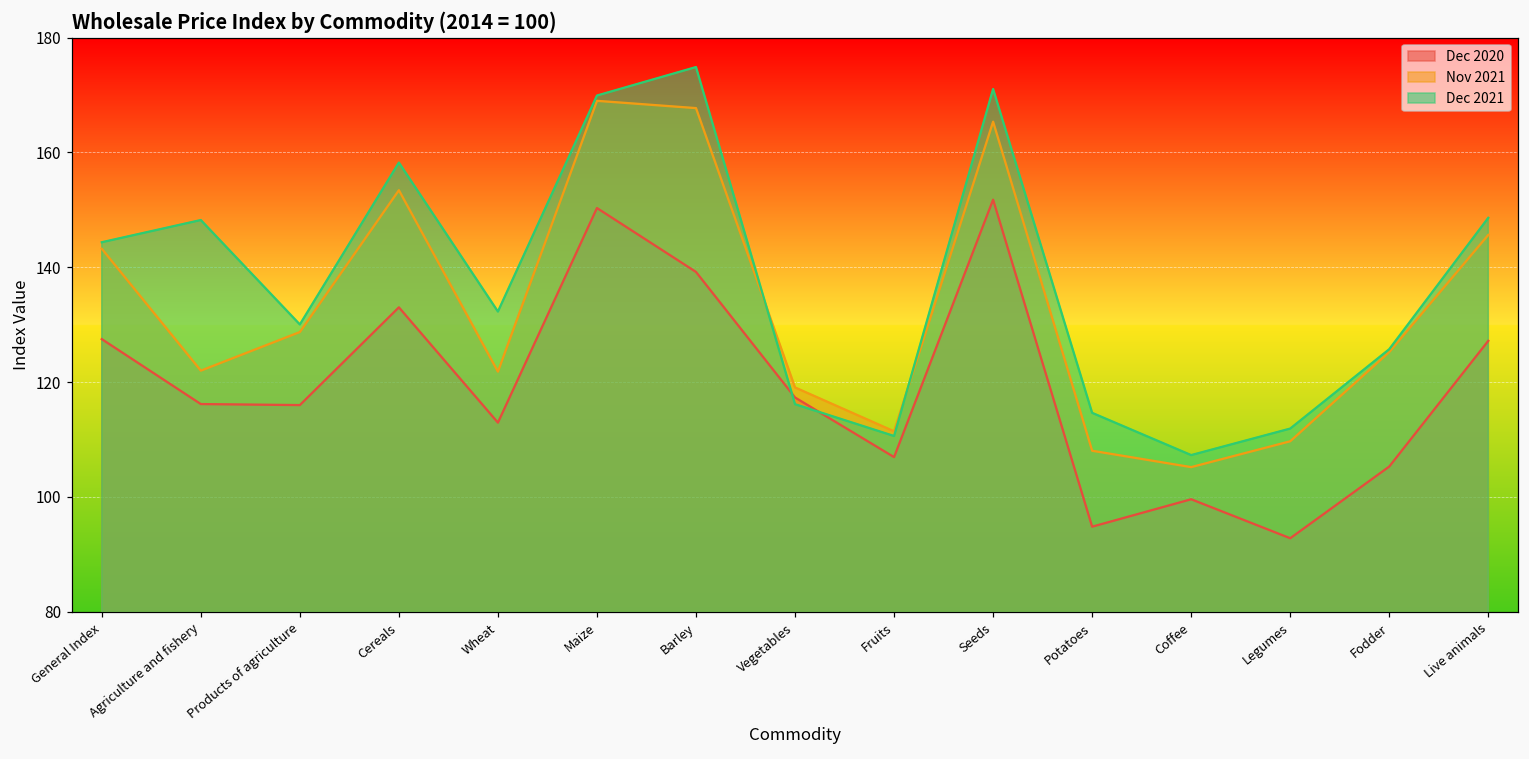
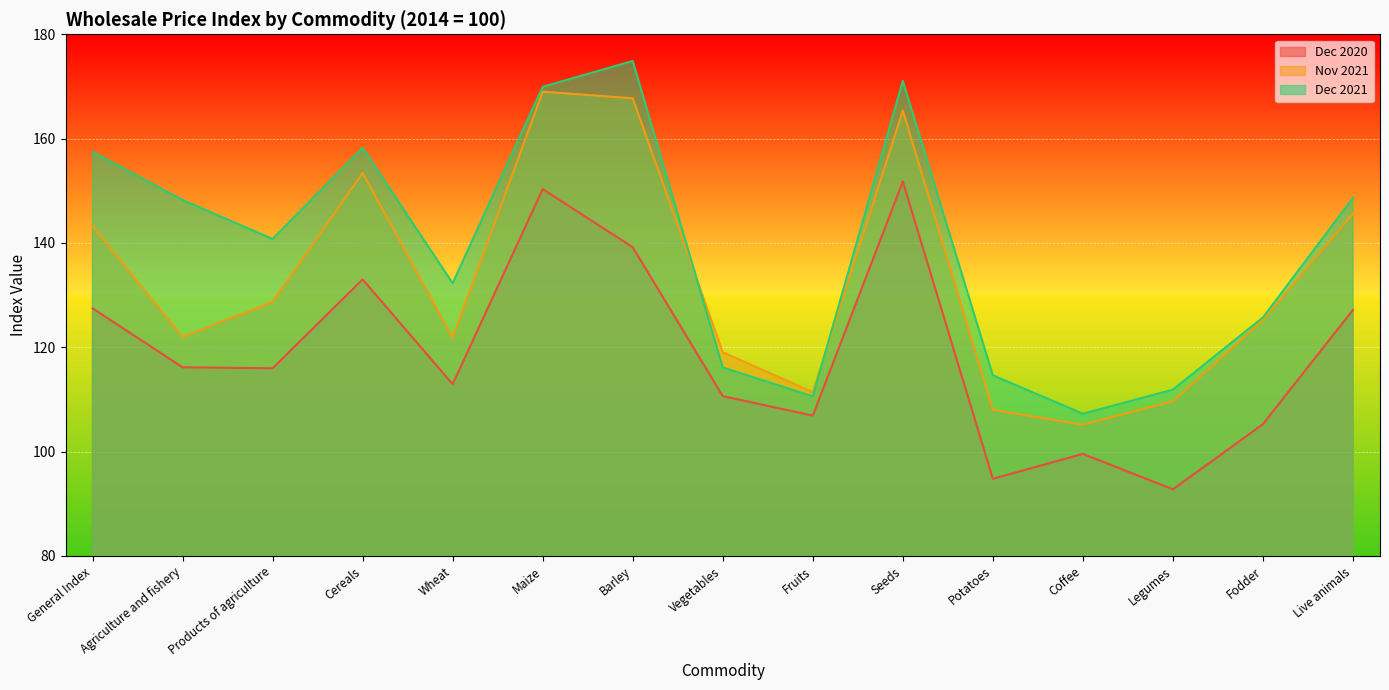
Dec 2021, General Index: 144 -> 157
Dec 2021, Products of agriculture: 130 -> 141
Dec 2020, Vegetables: 117 -> 111
